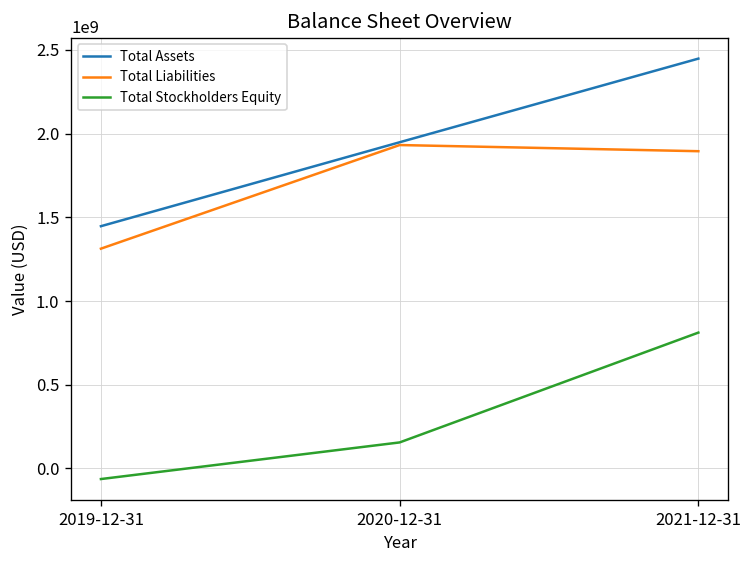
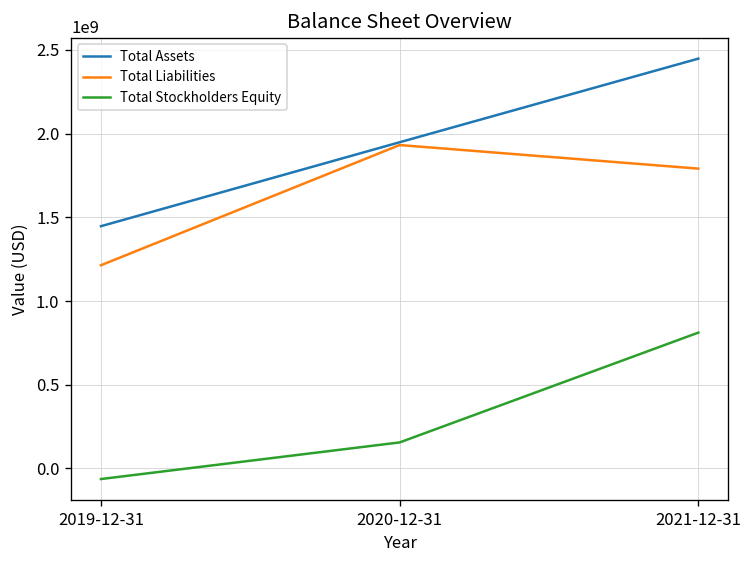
Total Liabilities, 2019-12-31: 1310000000 -> 1210000000
Total Liabilities, 2021-12-31: 1890000000 -> 1790000000
